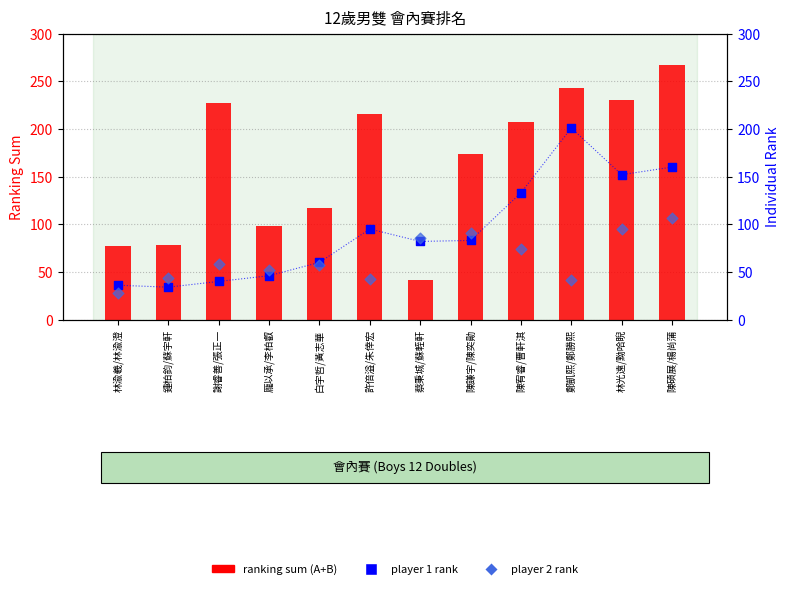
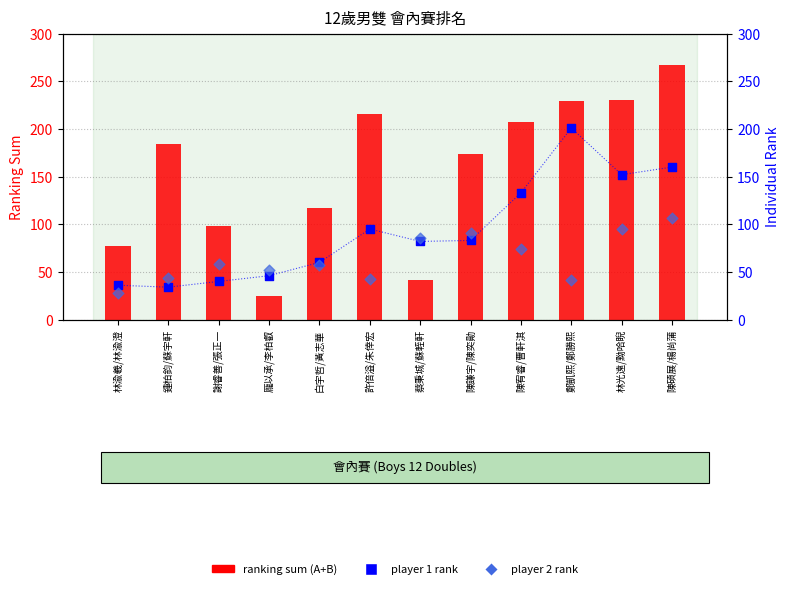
ranking sum (A+B), 鍾柏鈞/蘇宇軒: 80 -> 180
ranking sum (A+B), 謝睿善/張正一: 230 -> 100
ranking sum (A+B), 龎以承/李柏叡: 100 -> 30
ranking sum (A+B), 鄭凱熙/鄭勝熙: 240 -> 230
